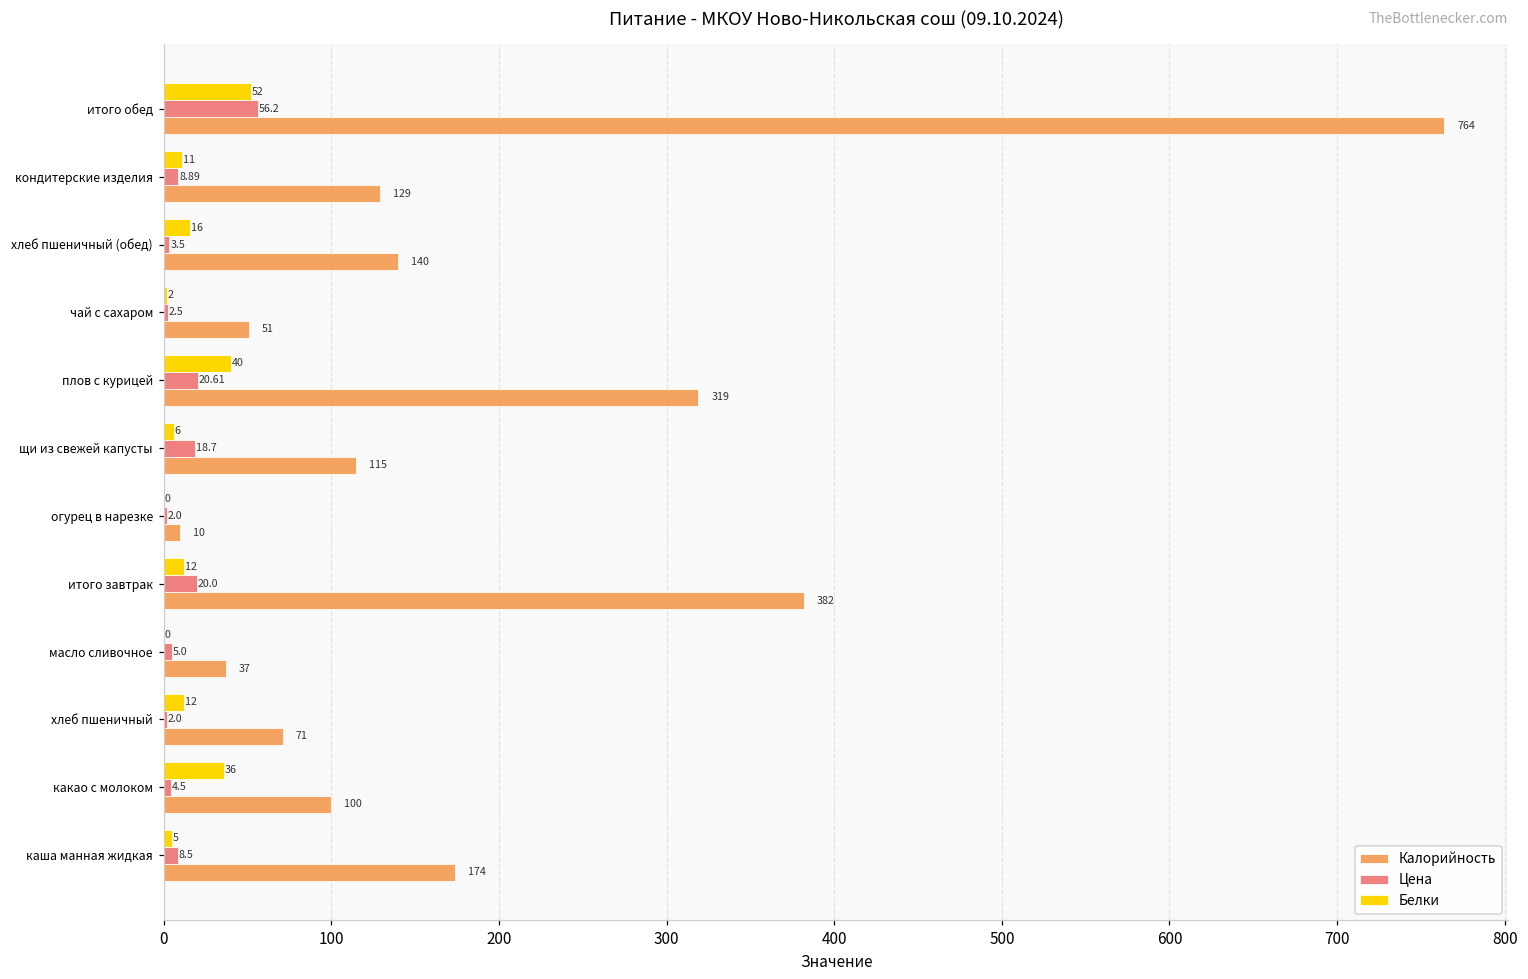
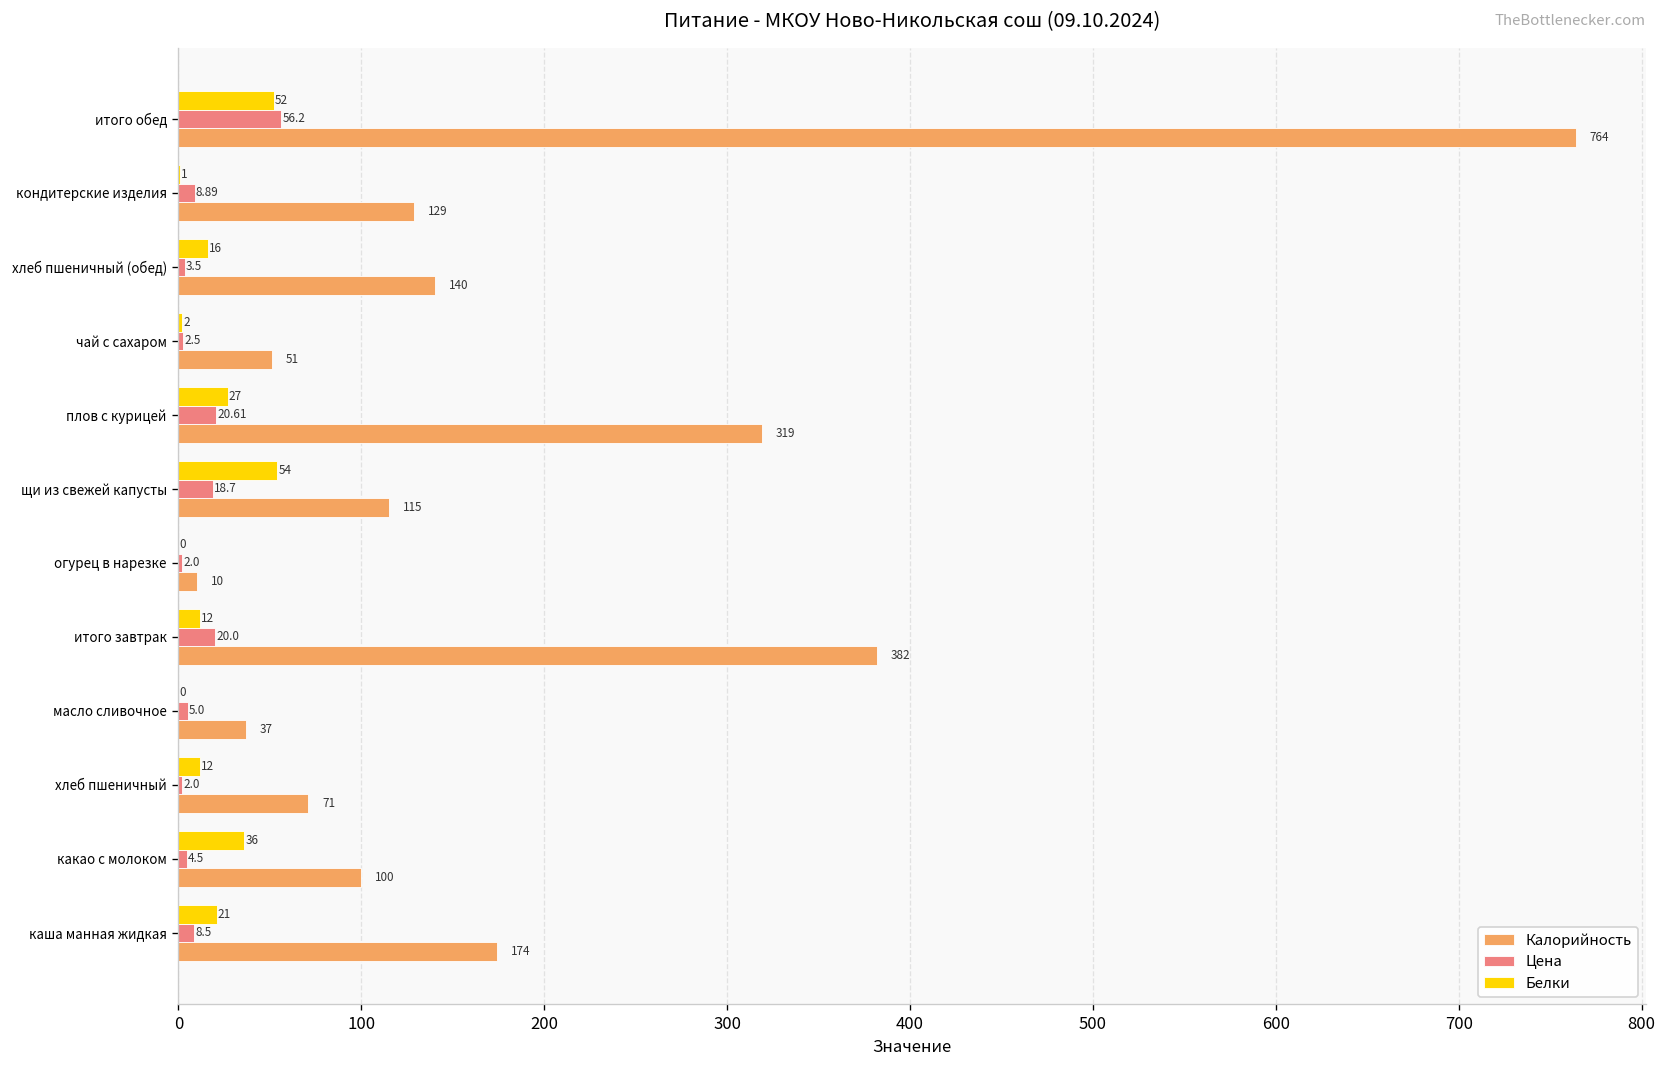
Белки, кондитерские изделия: 11 -> 1
Белки, плов с курицей: 40 -> 27
Белки, щи из свежей капусты: 6 -> 54
Белки, каша манная жидкая: 5 -> 21
